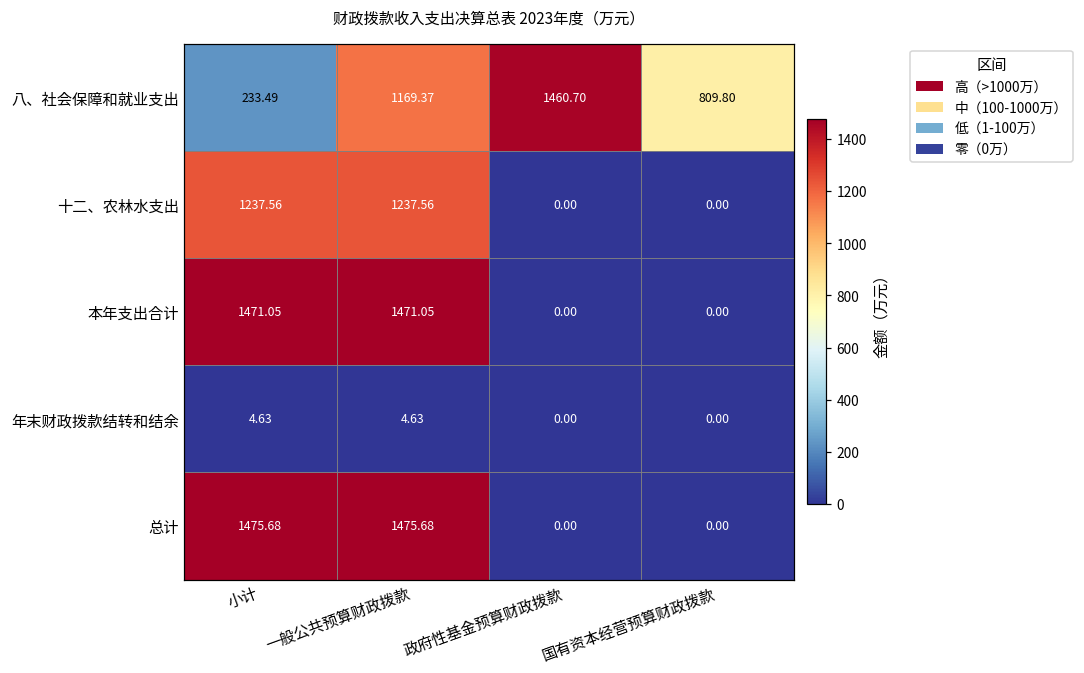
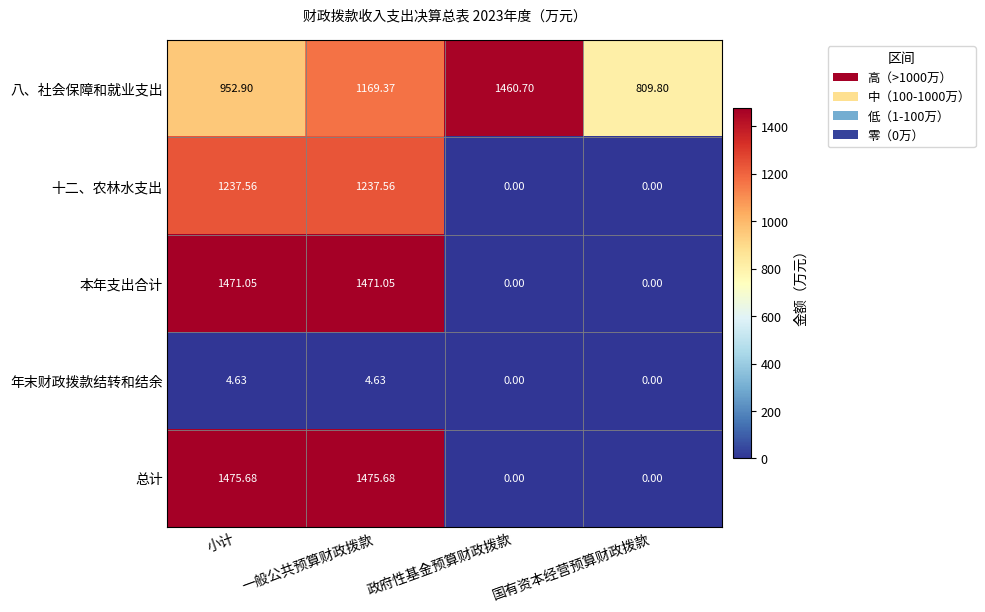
八、社会保障和就业支出, 小计: 233.49 -> 952.90
